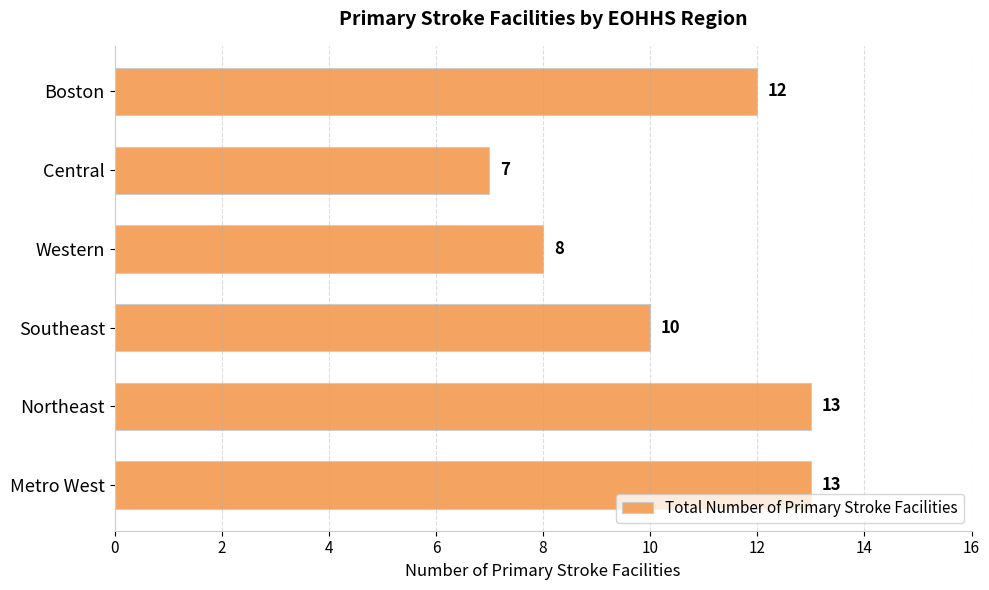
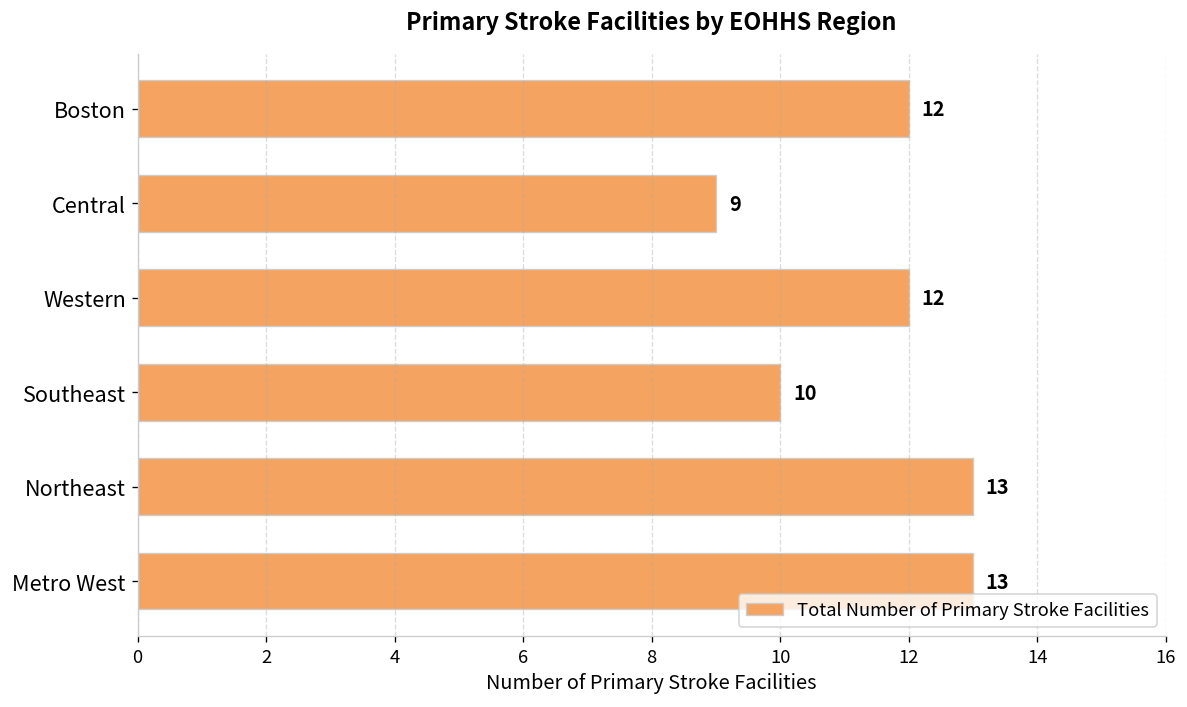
Central: 7 -> 9
Western: 8 -> 12
